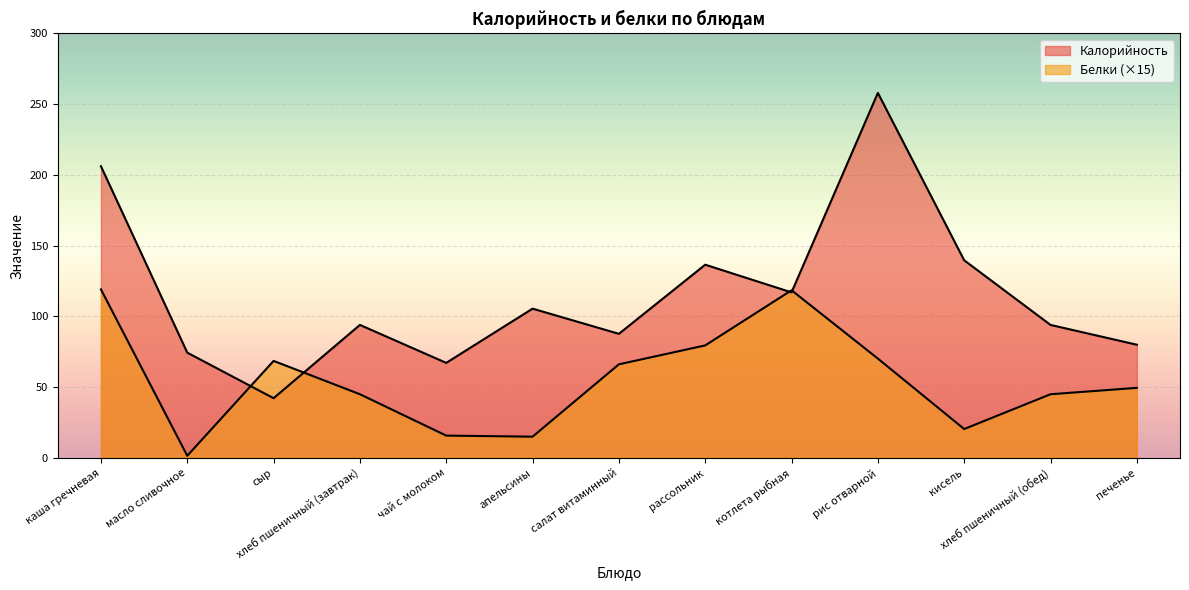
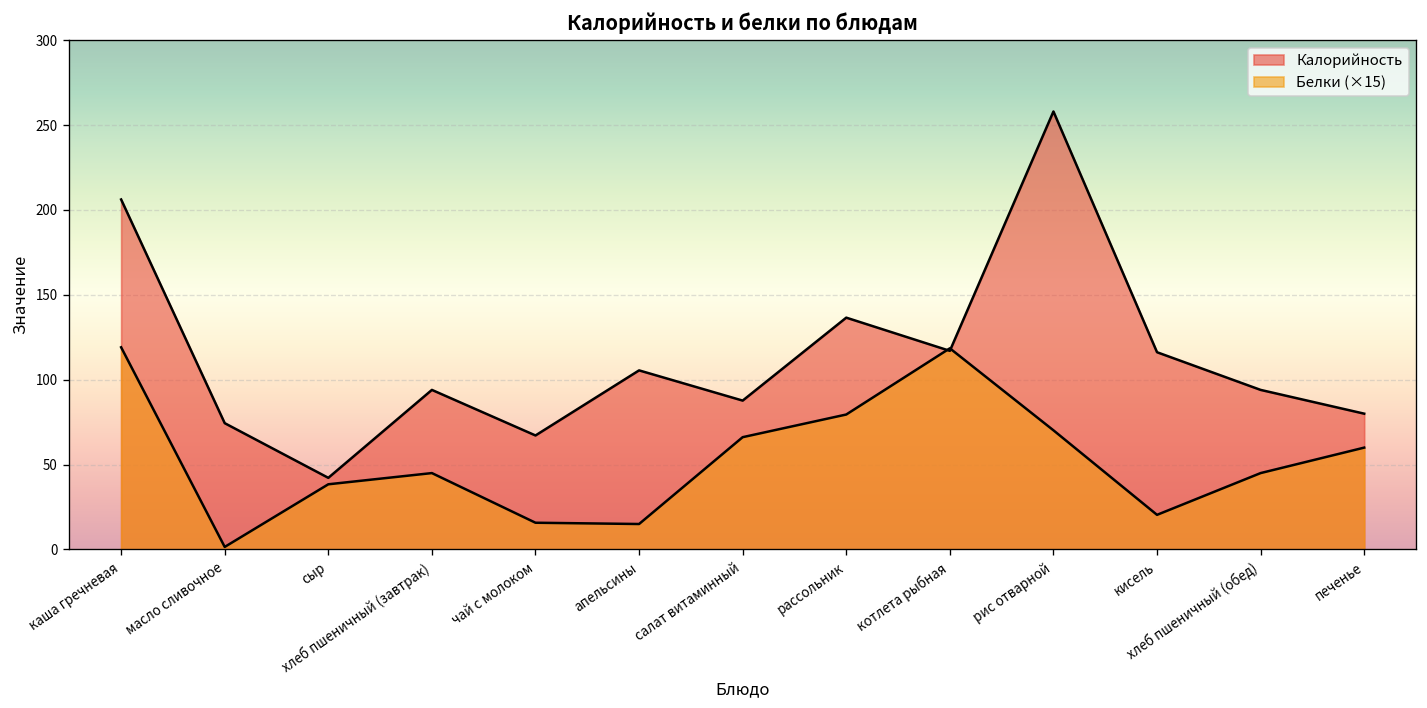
Белки (×15), сыр: 69 -> 38
Калорийность, кисель: 140 -> 116
Белки (×15), печенье: 50 -> 60
